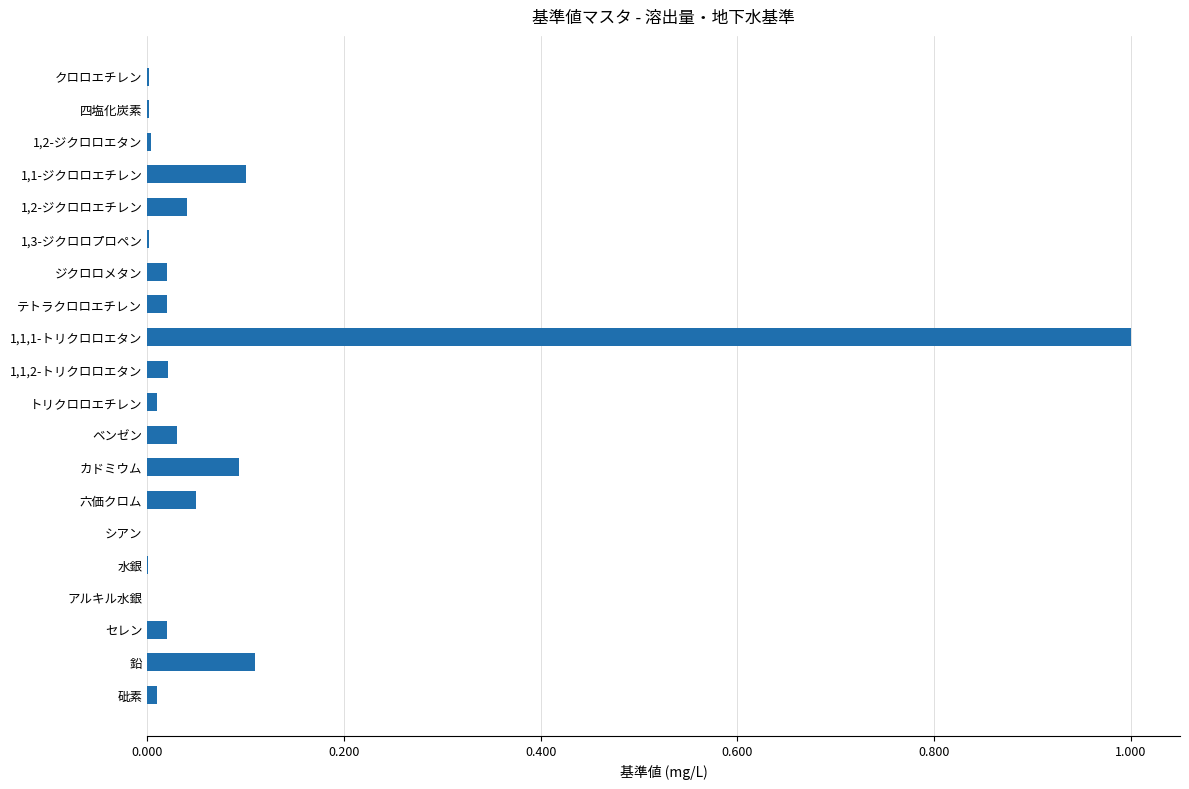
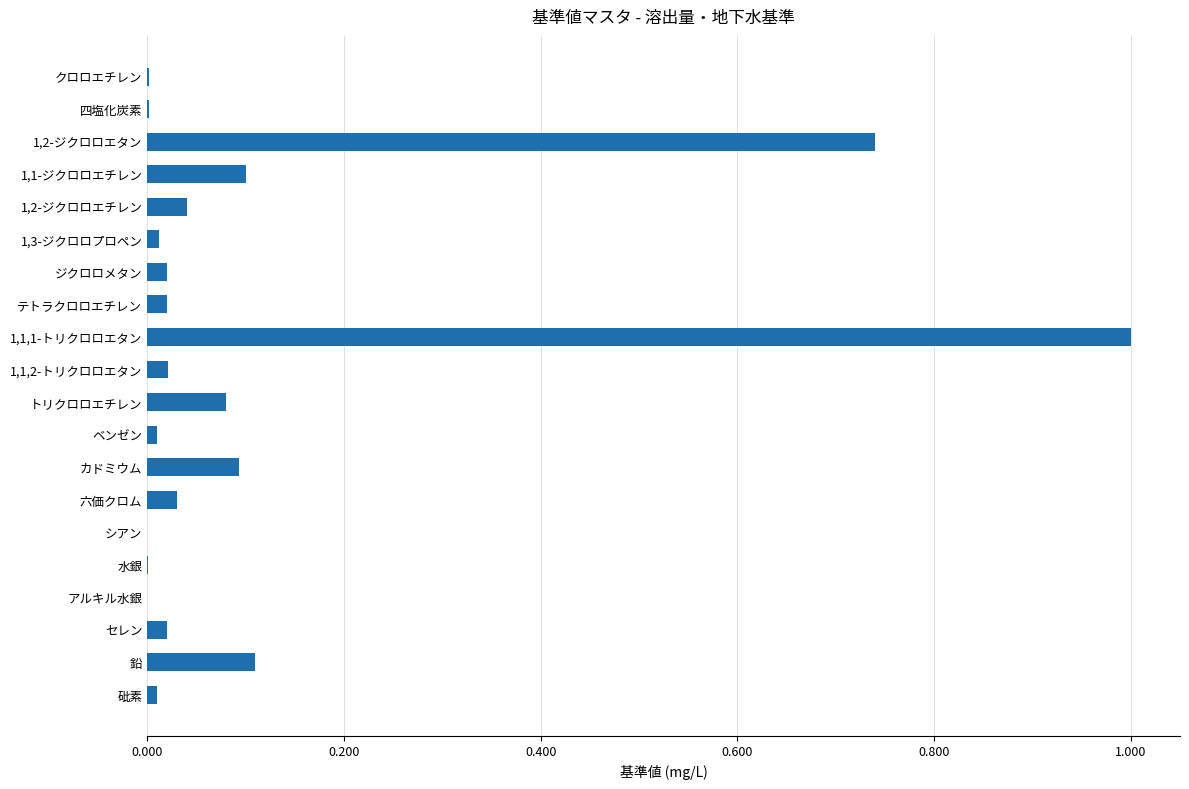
1,2-ジクロロエタン: 0.00 -> 0.74
1,3-ジクロロプロペン: 0.00 -> 0.01
トリクロロエチレン: 0.01 -> 0.08
ベンゼン: 0.03 -> 0.01
六価クロム: 0.05 -> 0.03
